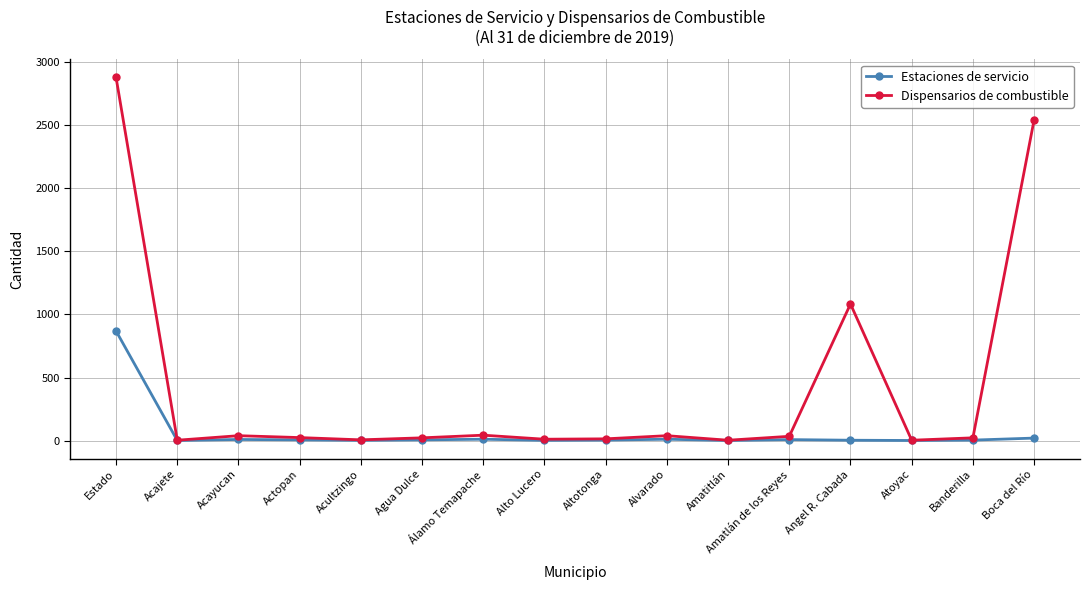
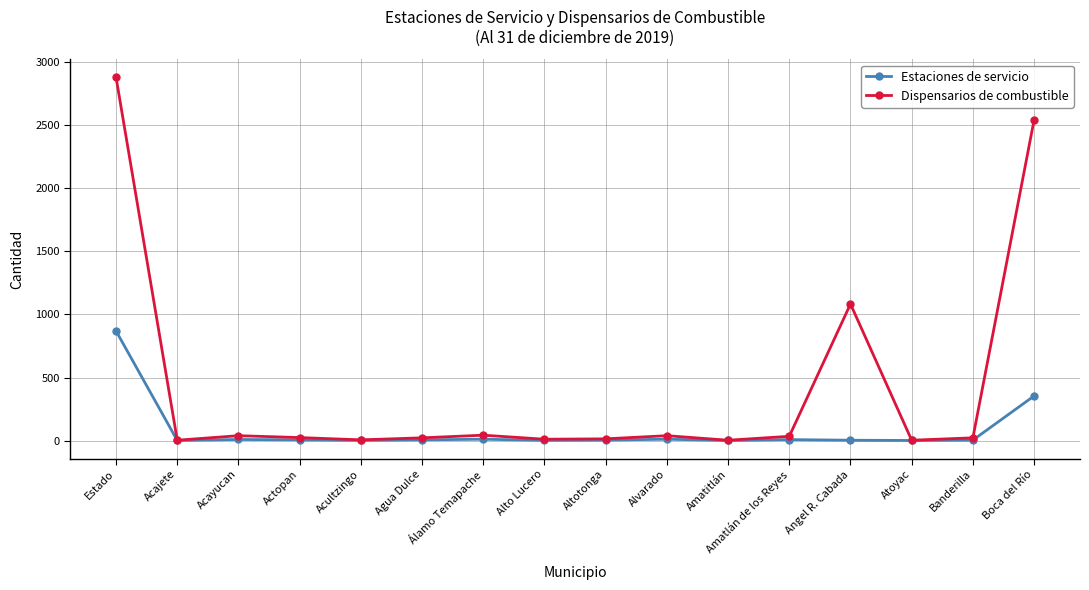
Estaciones de servicio, Boca del Río: 20 -> 350
